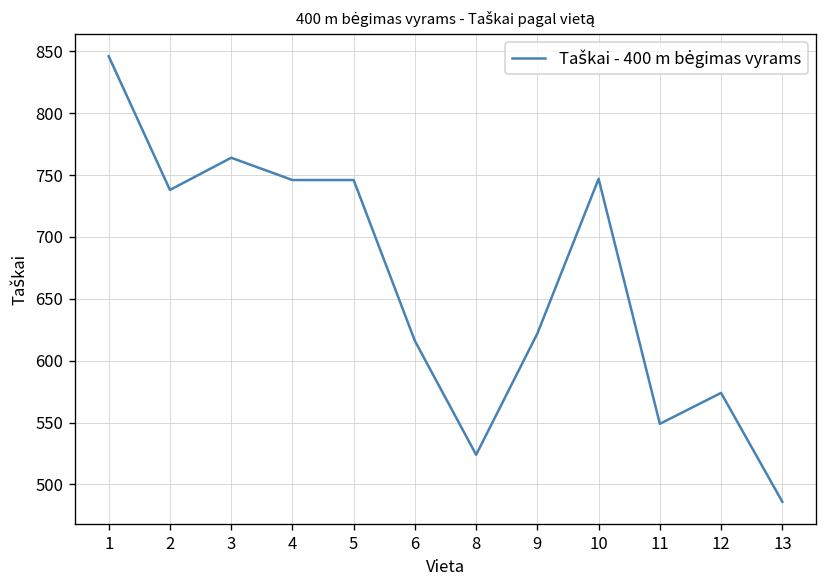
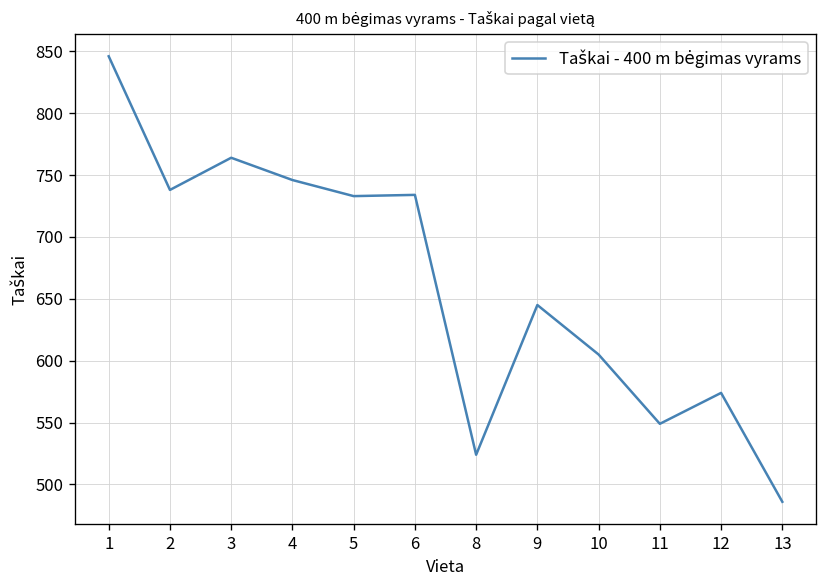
5: 746 -> 733
6: 616 -> 734
9: 622 -> 645
10: 747 -> 605
